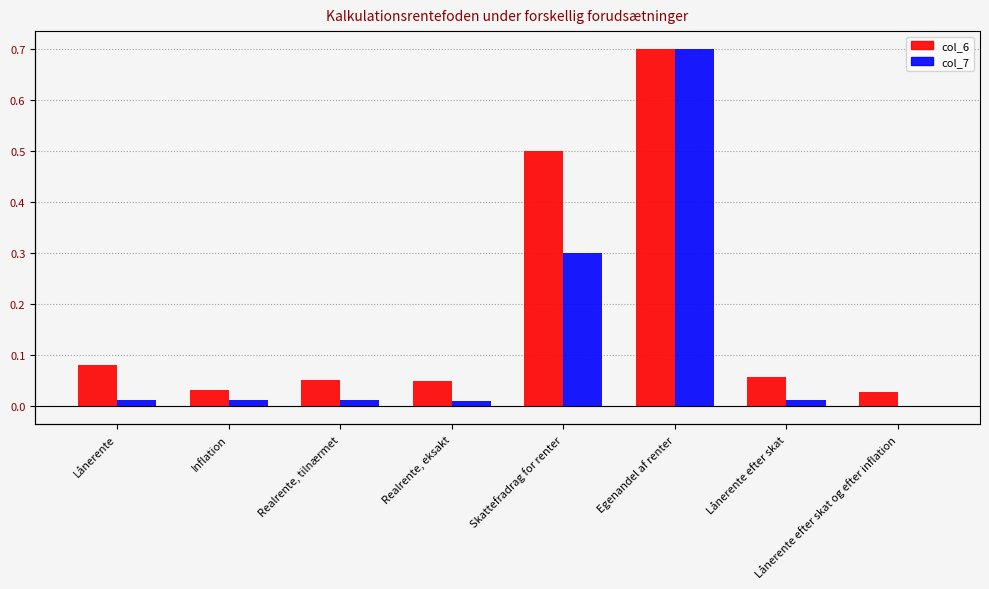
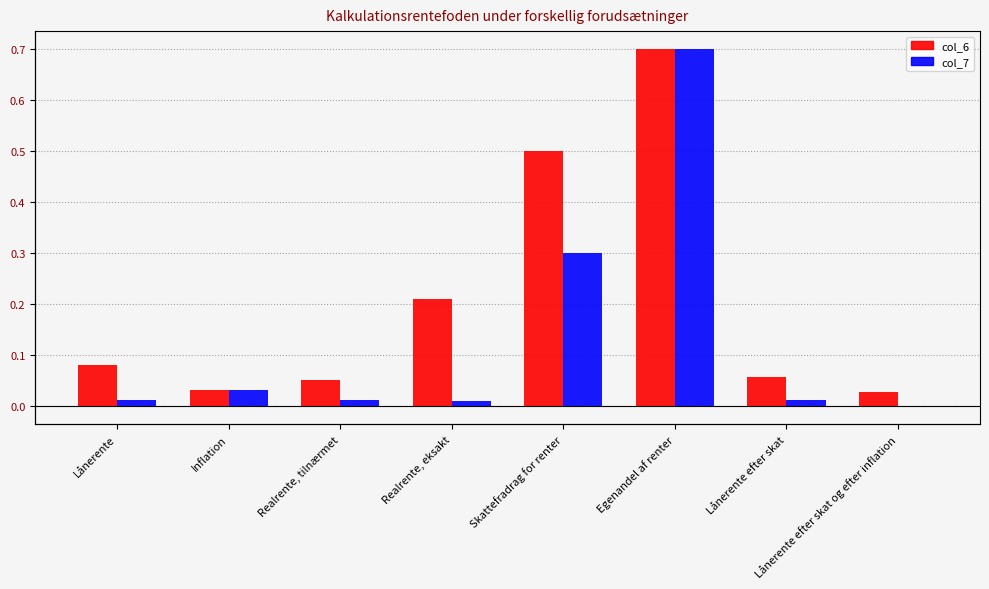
col_7, Inflation: 0.01 -> 0.03
col_6, Realrente, eksakt: 0.05 -> 0.21
